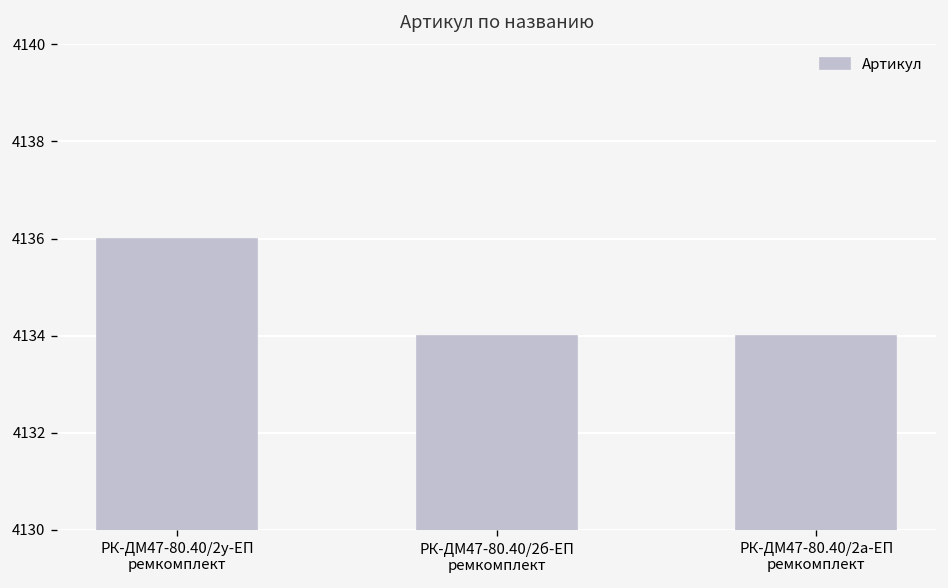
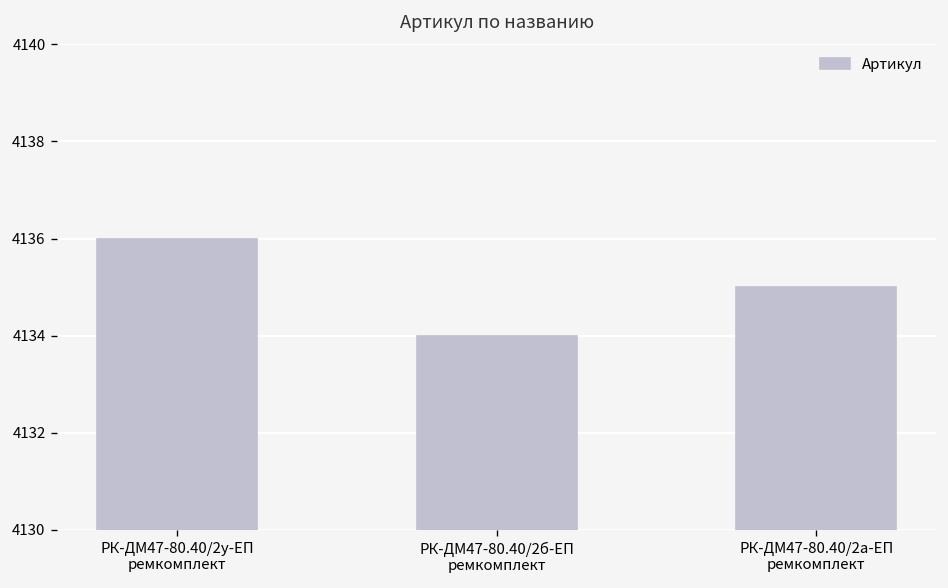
РК-ДМ47-80.40/2а-ЕП ремкомплект: 4134 -> 4135
